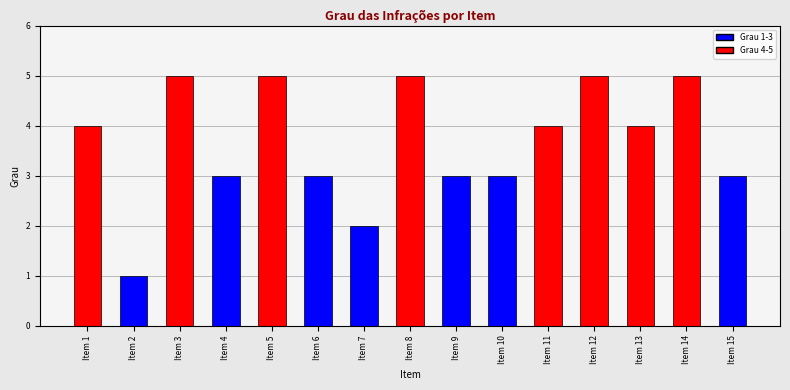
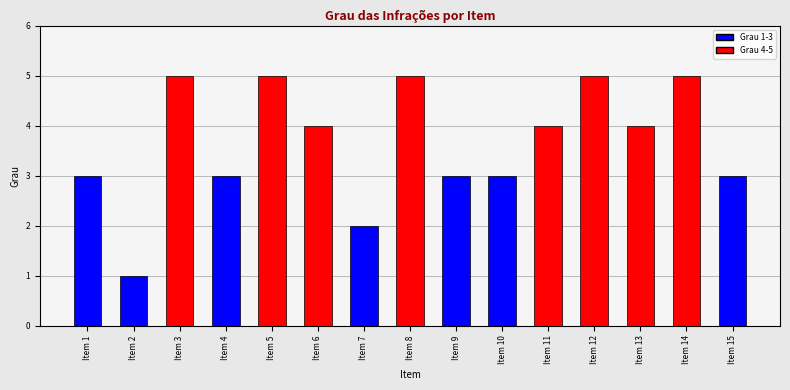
Item 1: 4 -> 3
Item 6: 3 -> 4
